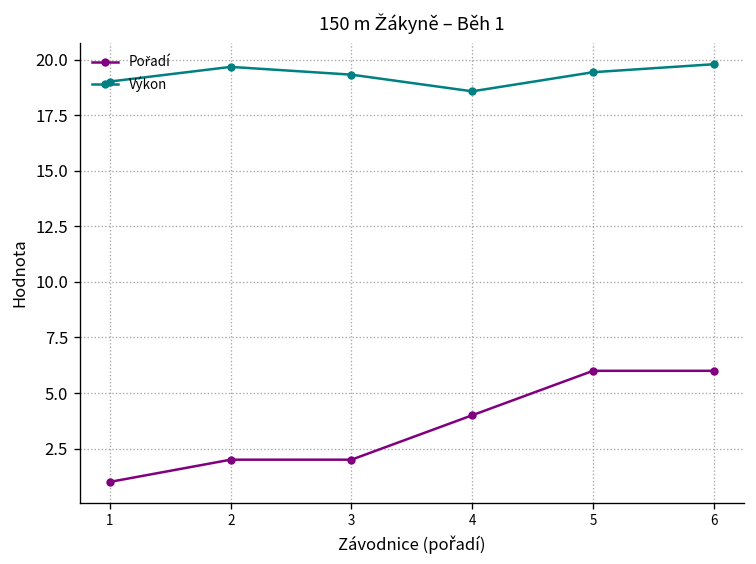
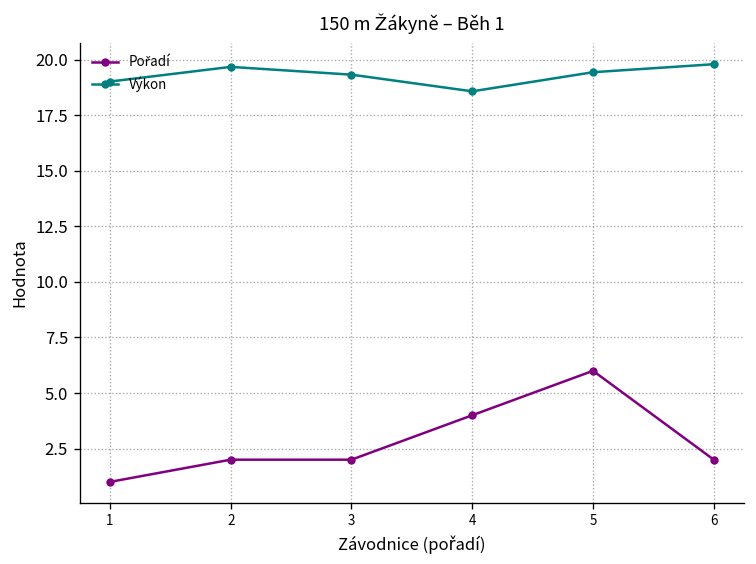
Pořadí, 6: 6 -> 2
